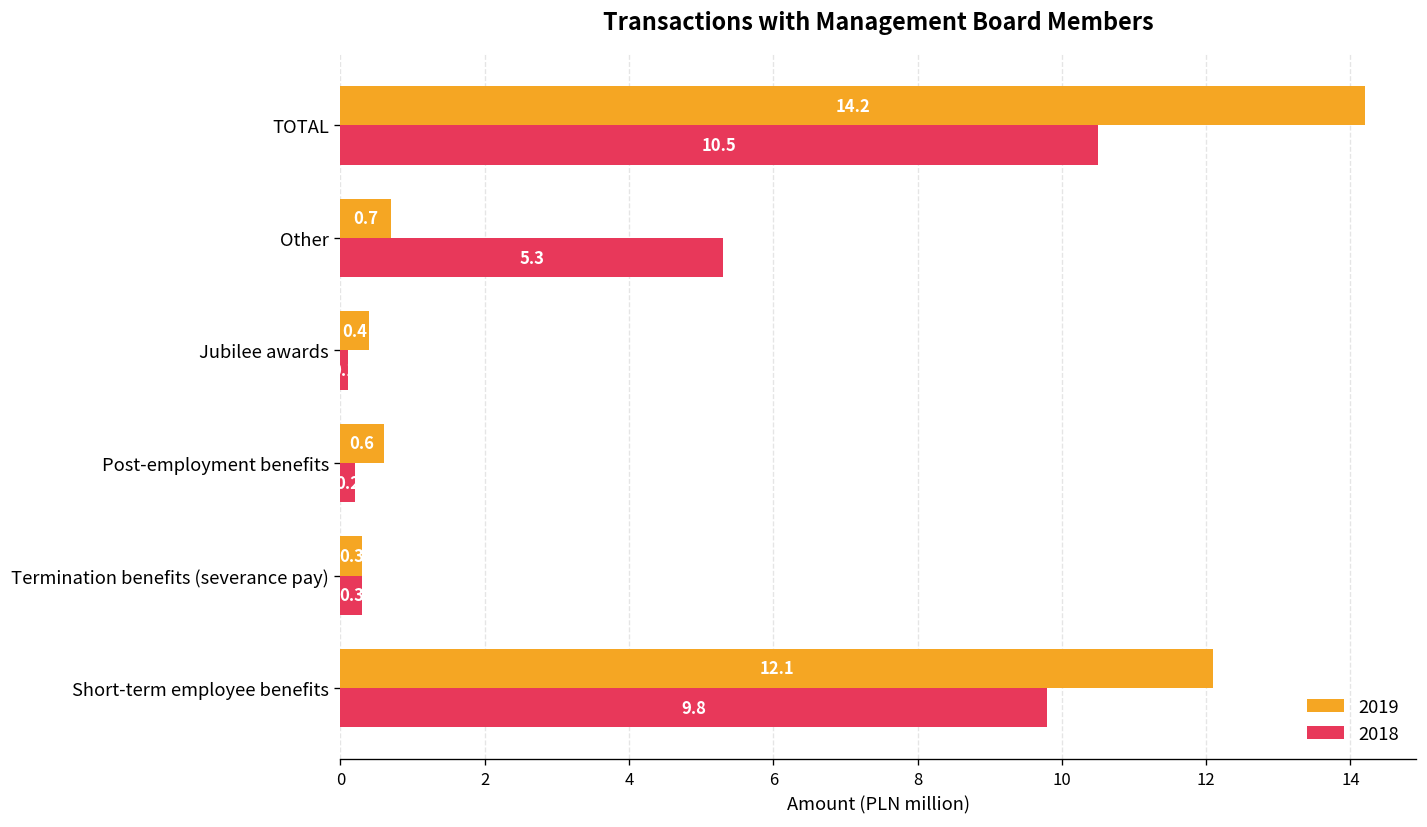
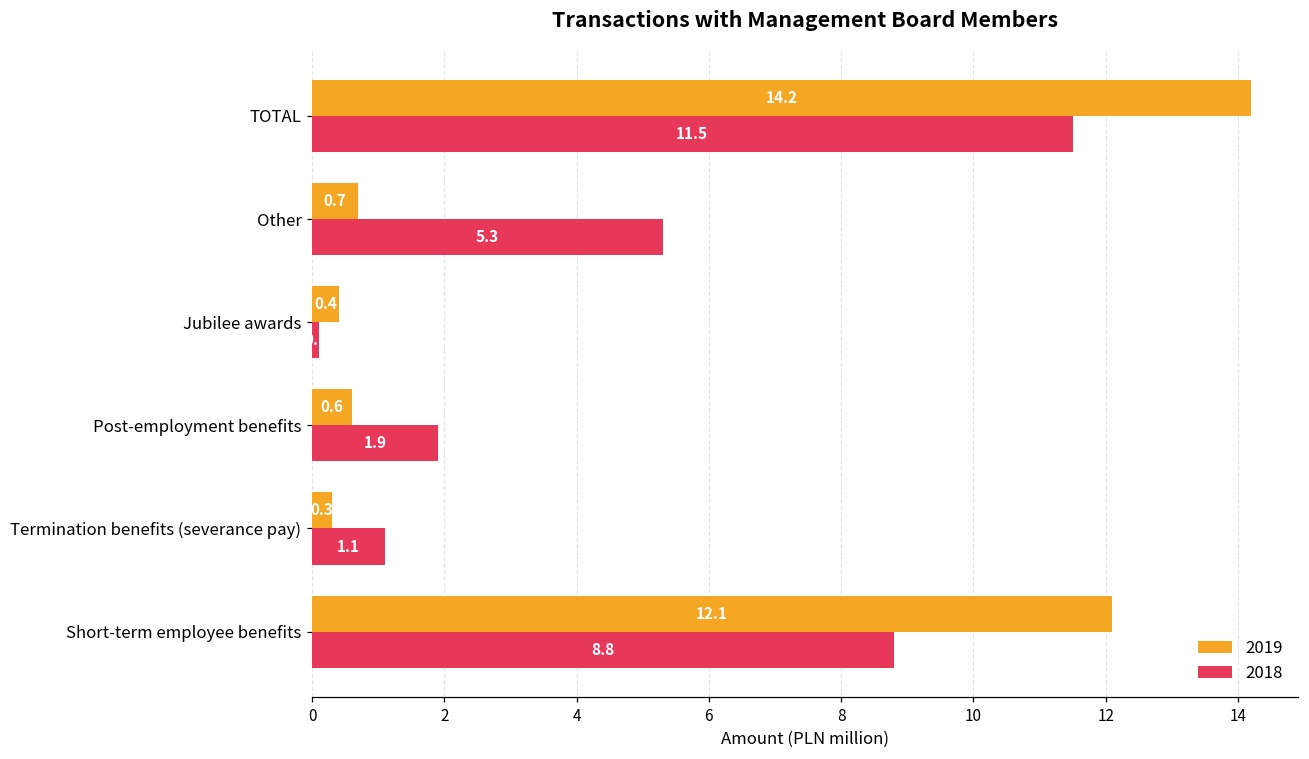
2018, TOTAL: 10.5 -> 11.5
2018, Post-employment benefits: 0.2 -> 1.9
2018, Termination benefits (severance pay): 0.3 -> 1.1
2018, Short-term employee benefits: 9.8 -> 8.8
